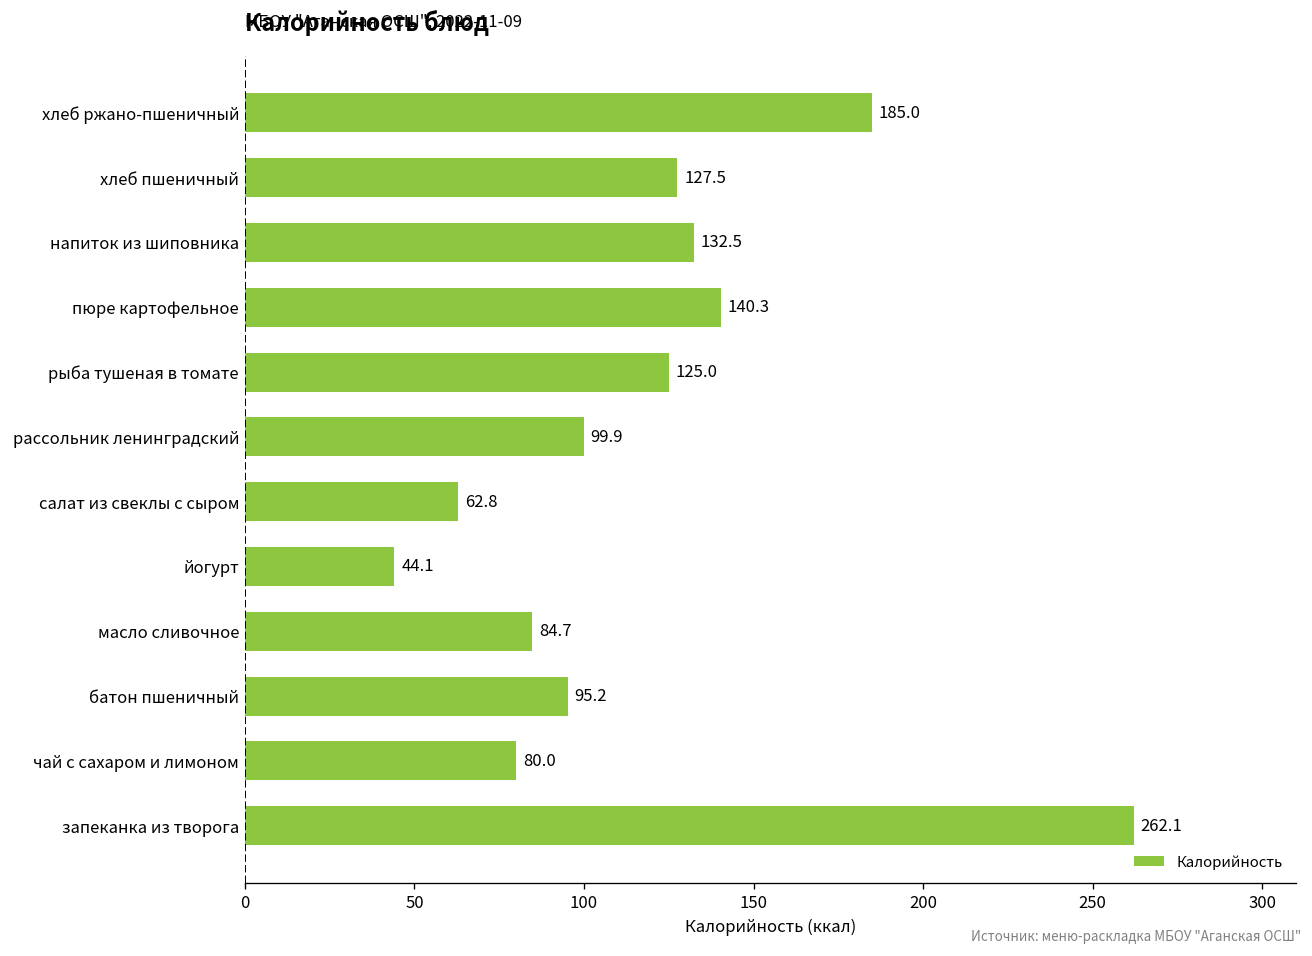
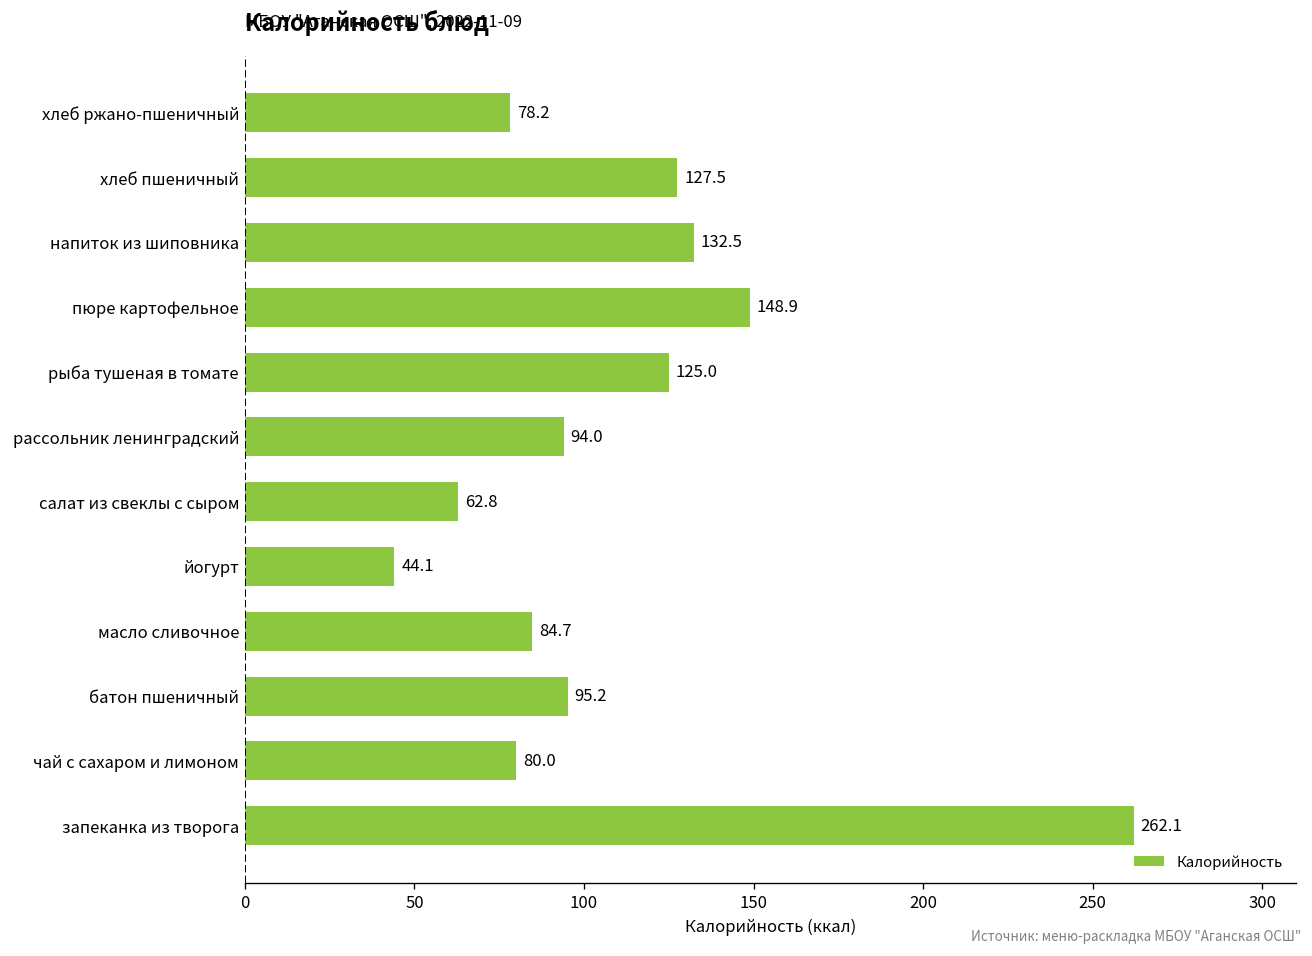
хлеб ржано-пшеничный: 185.0 -> 78.2
пюре картофельное: 140.3 -> 148.9
рассольник ленинградский: 99.9 -> 94.0
